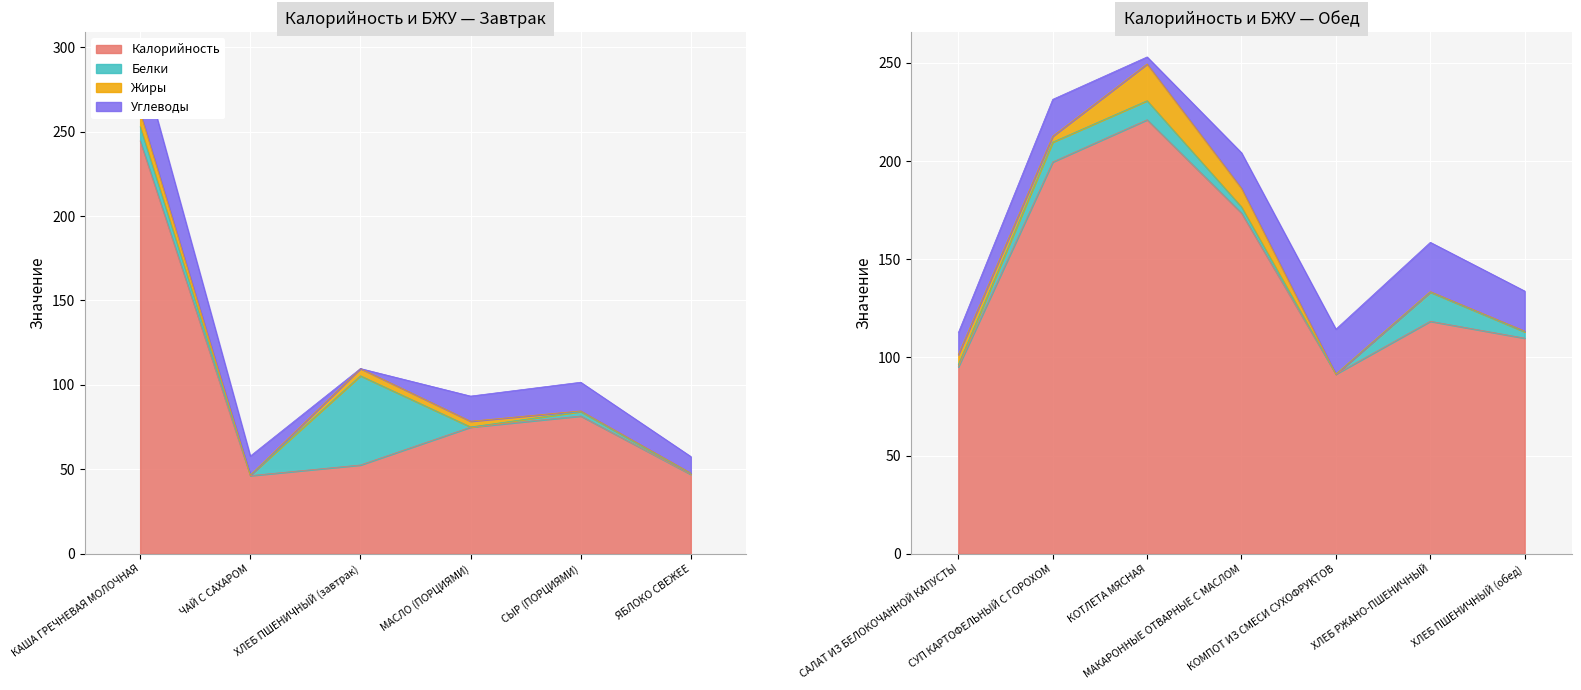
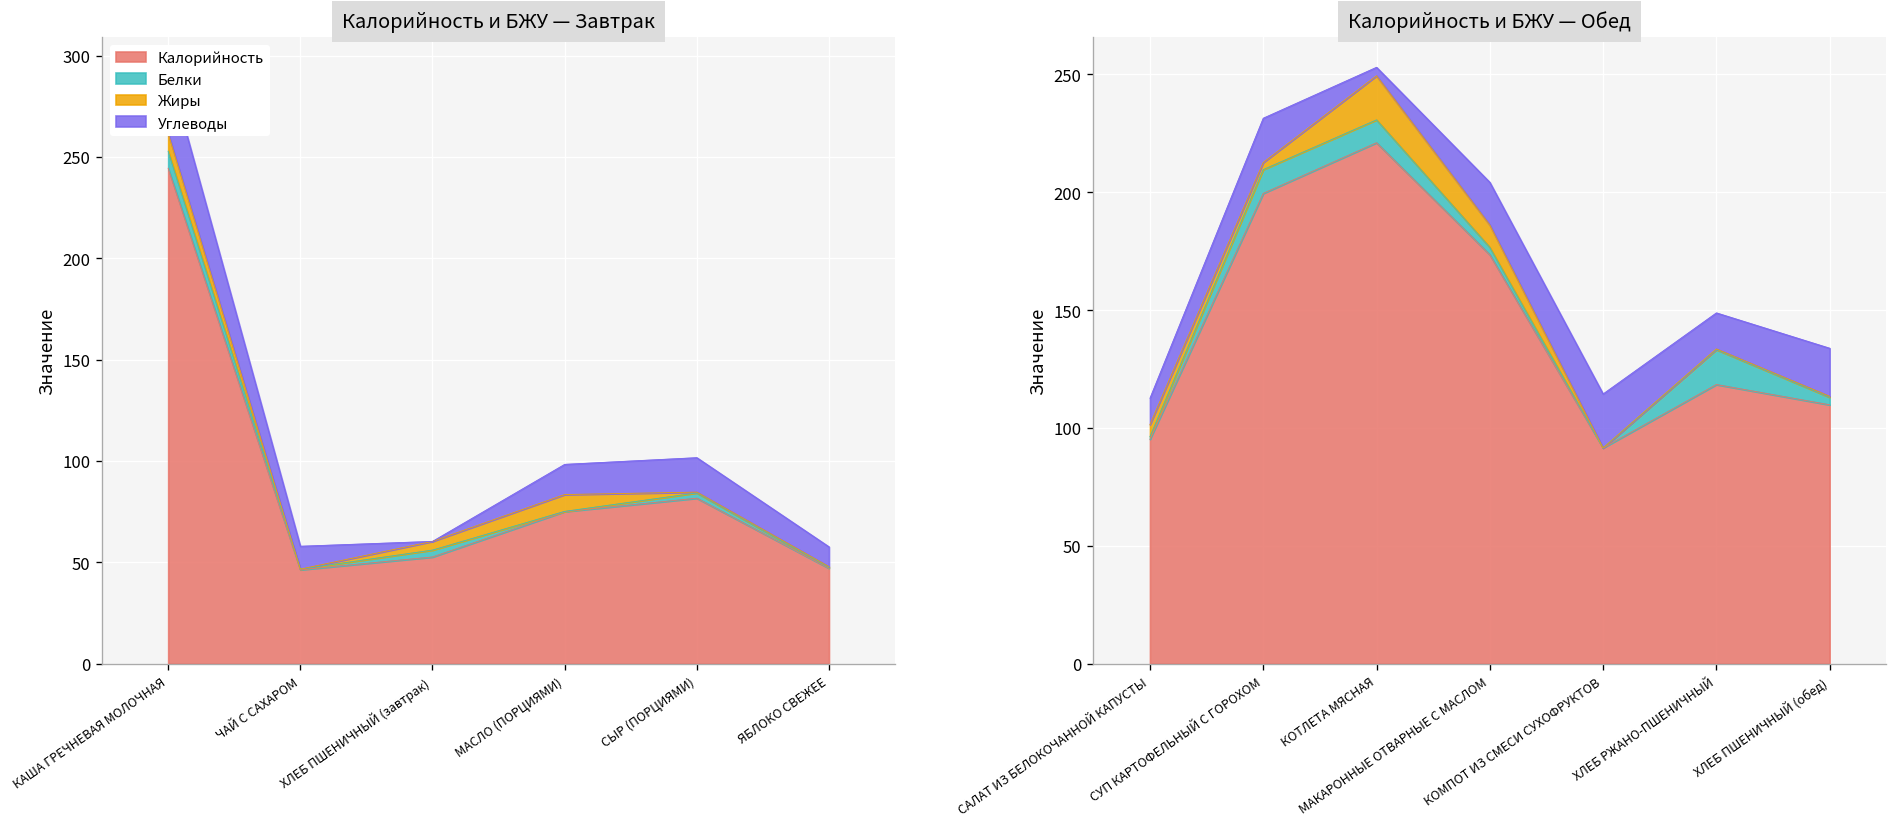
Калорийность и БЖУ — Завтрак, Белки, ХЛЕБ ПШЕНИЧНЫЙ (завтрак): 53 -> 3
Калорийность и БЖУ — Завтрак, Жиры, МАСЛО (ПОРЦИЯМИ): 3 -> 8
Калорийность и БЖУ — Обед, Углеводы, ХЛЕБ РЖАНО-ПШЕНИЧНЫЙ: 25 -> 15
